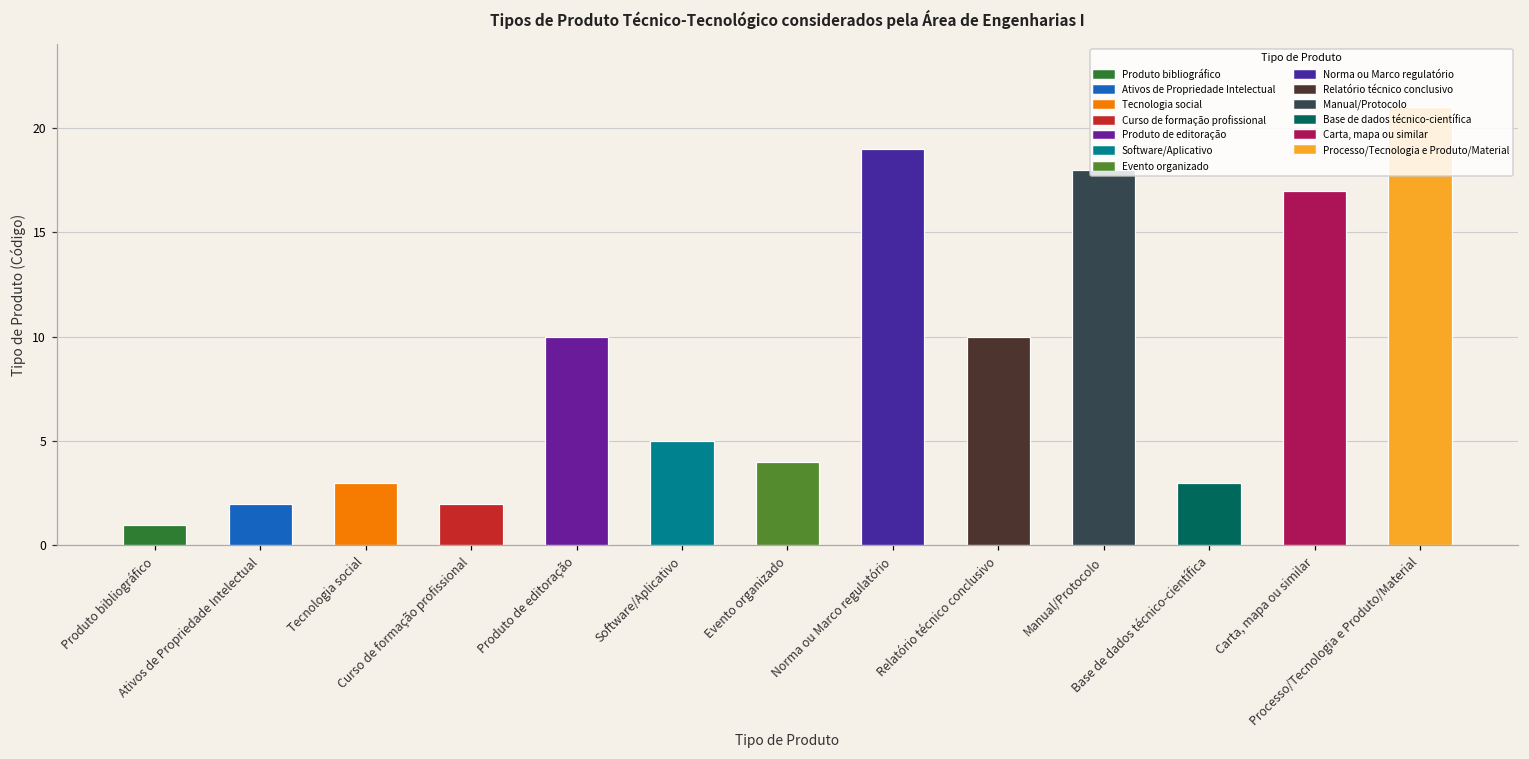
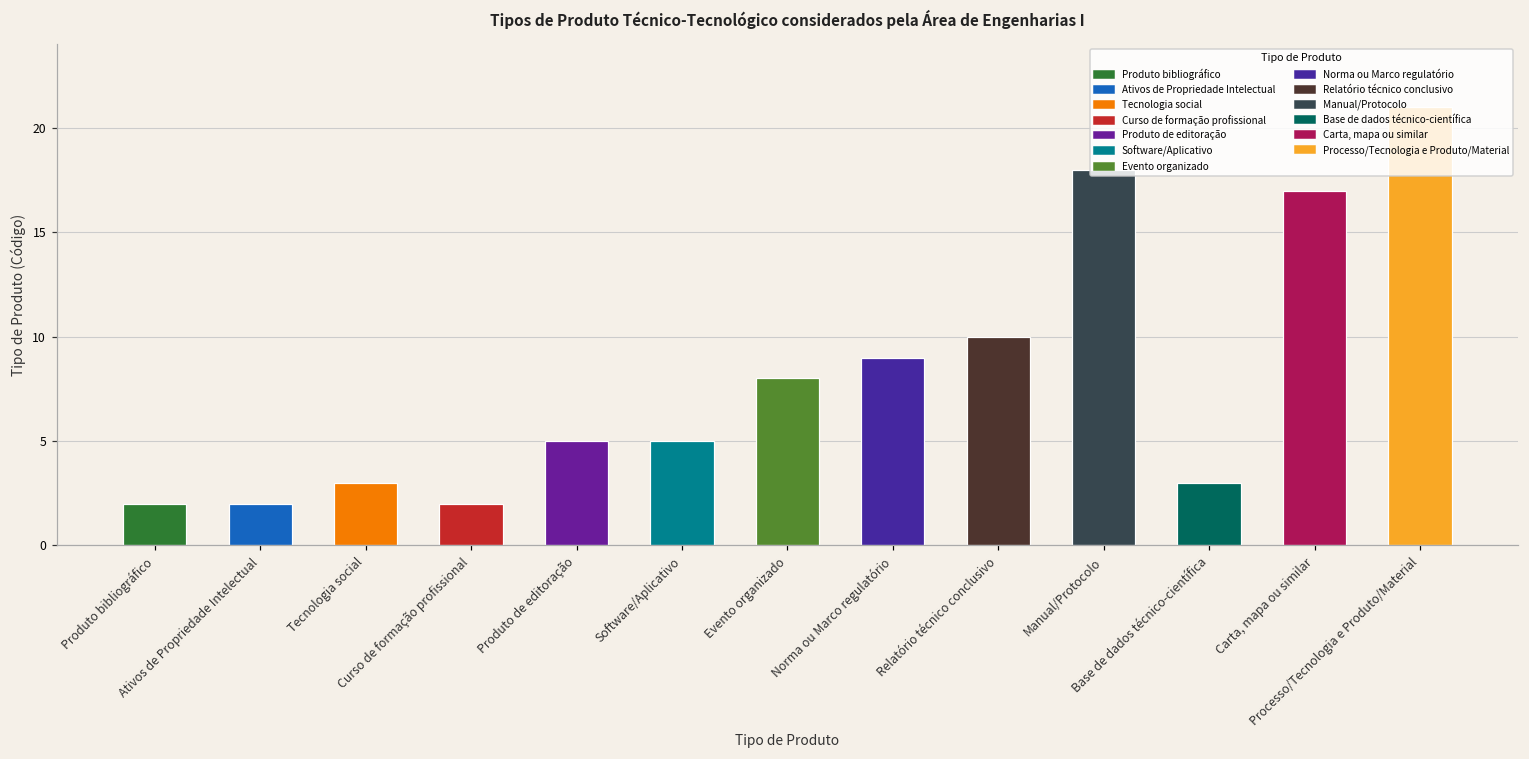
Produto bibliográfico: 1 -> 2
Produto de editoração: 10 -> 5
Evento organizado: 4 -> 8
Norma ou Marco regulatório: 19 -> 9
